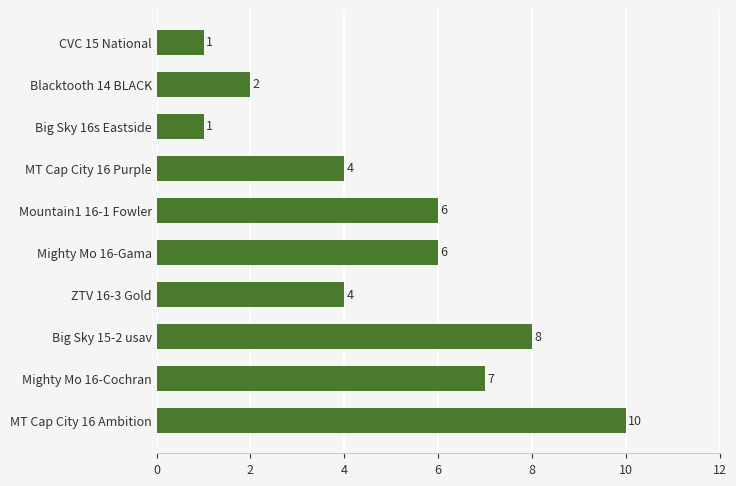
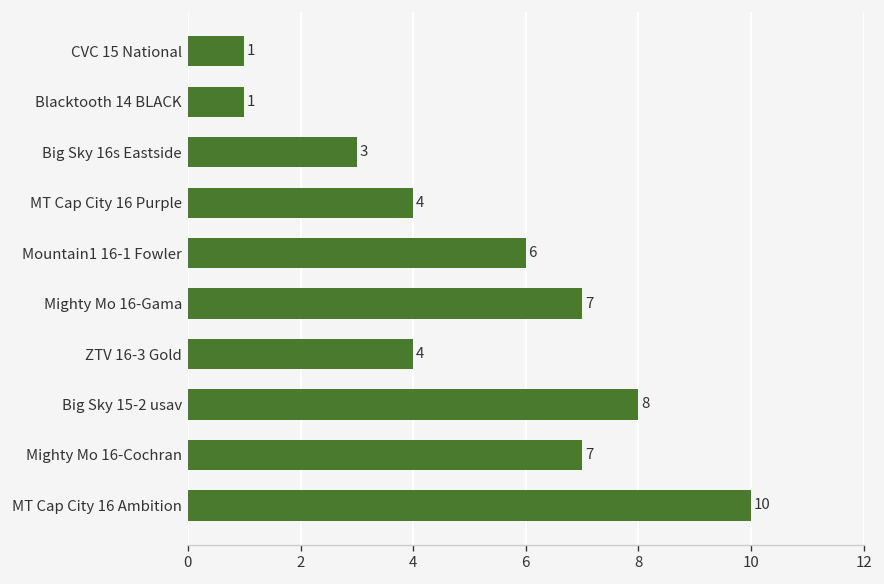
Blacktooth 14 BLACK: 2 -> 1
Big Sky 16s Eastside: 1 -> 3
Mighty Mo 16-Gama: 6 -> 7
